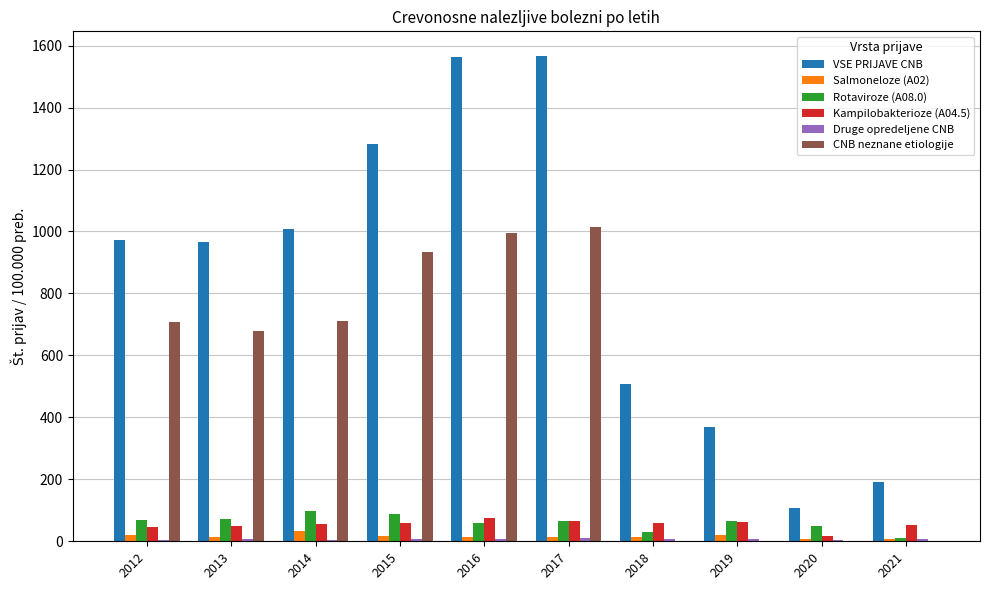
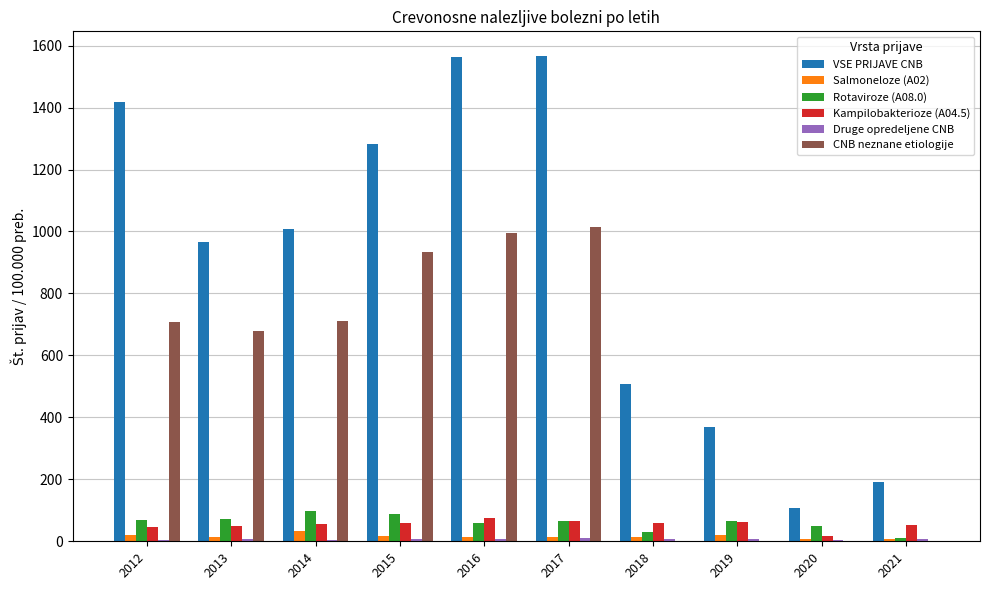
VSE PRIJAVE CNB, 2012: 970 -> 1420
